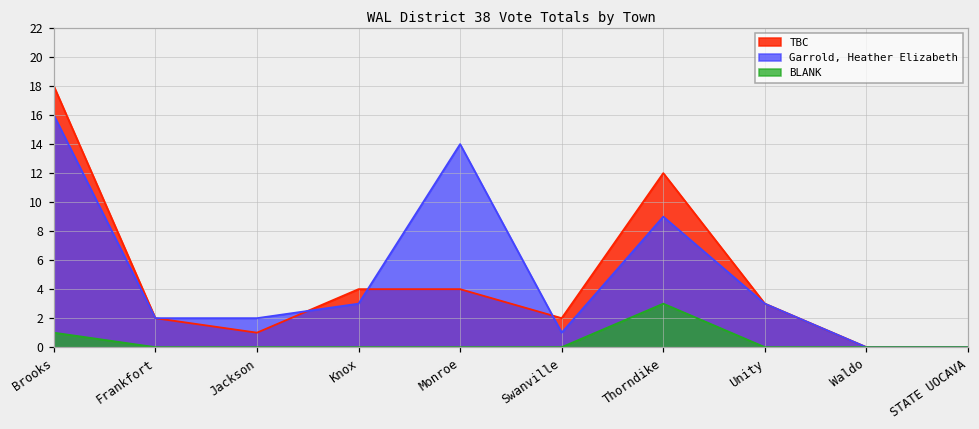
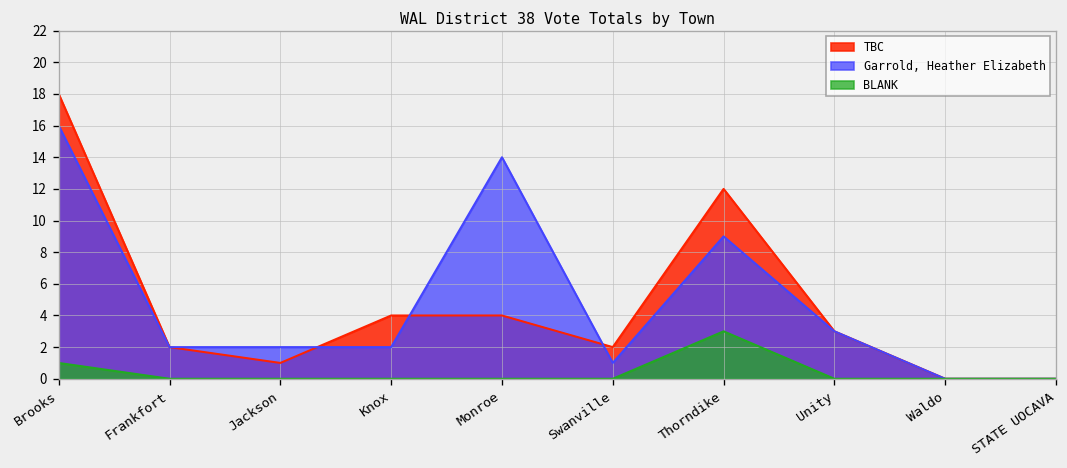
Garrold, Heather Elizabeth, Knox: 3 -> 2
